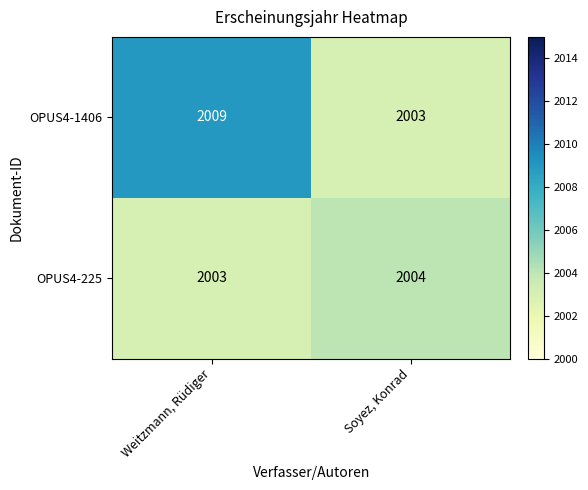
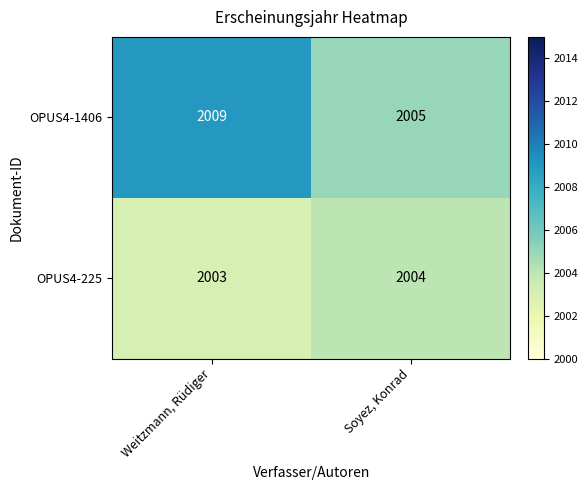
OPUS4-1406, Soyez, Konrad: 2003 -> 2005
